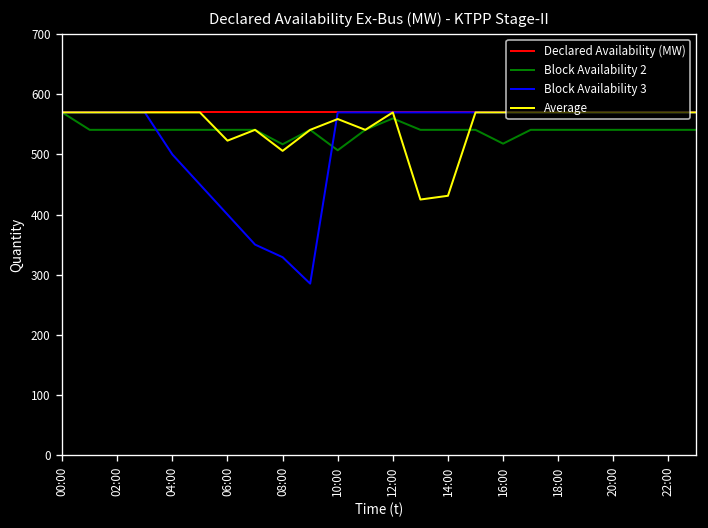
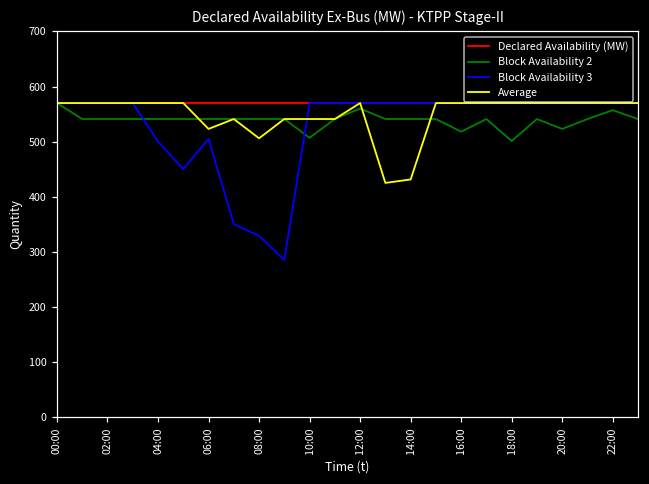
Block Availability 3, 06:00: 400 -> 510
Block Availability 2, 08:00: 520 -> 540
Average, 10:00: 560 -> 540
Block Availability 2, 18:00: 540 -> 500
Block Availability 2, 20:00: 540 -> 520
Block Availability 2, 22:00: 540 -> 560
